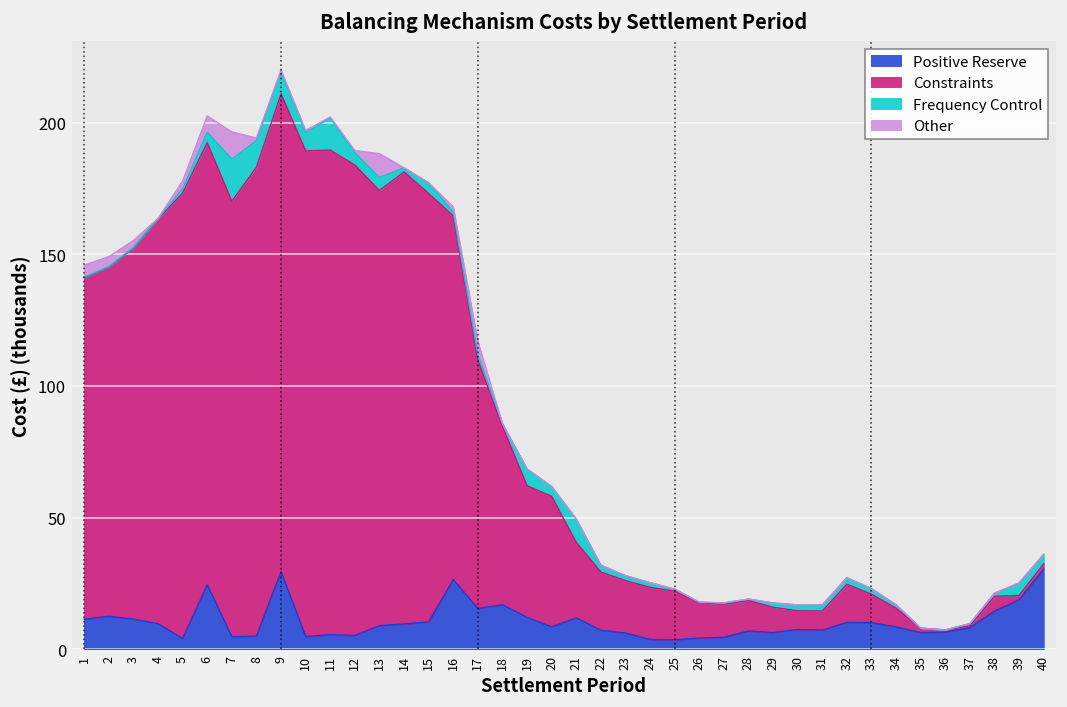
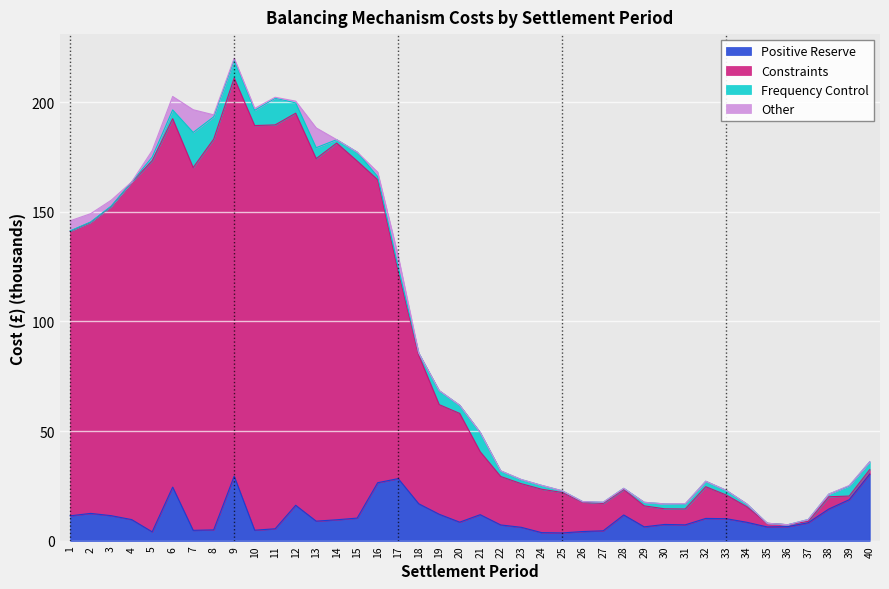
Positive Reserve, 12: 5 -> 16
Positive Reserve, 17: 15 -> 28
Positive Reserve, 28: 7 -> 12
